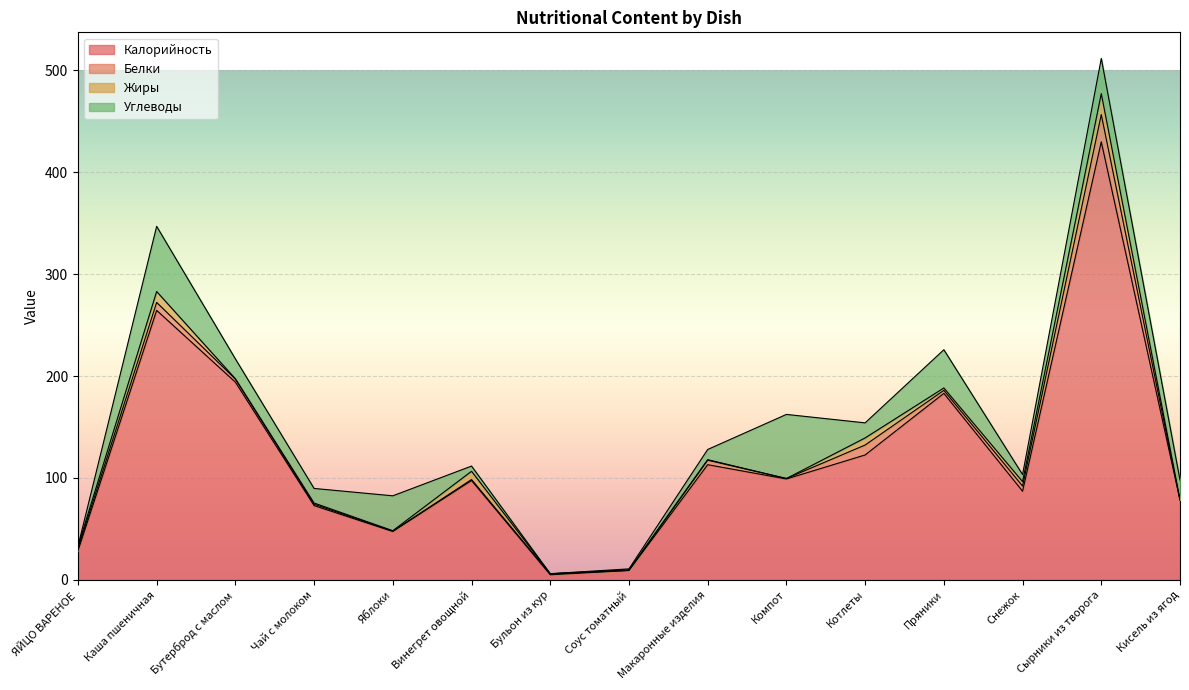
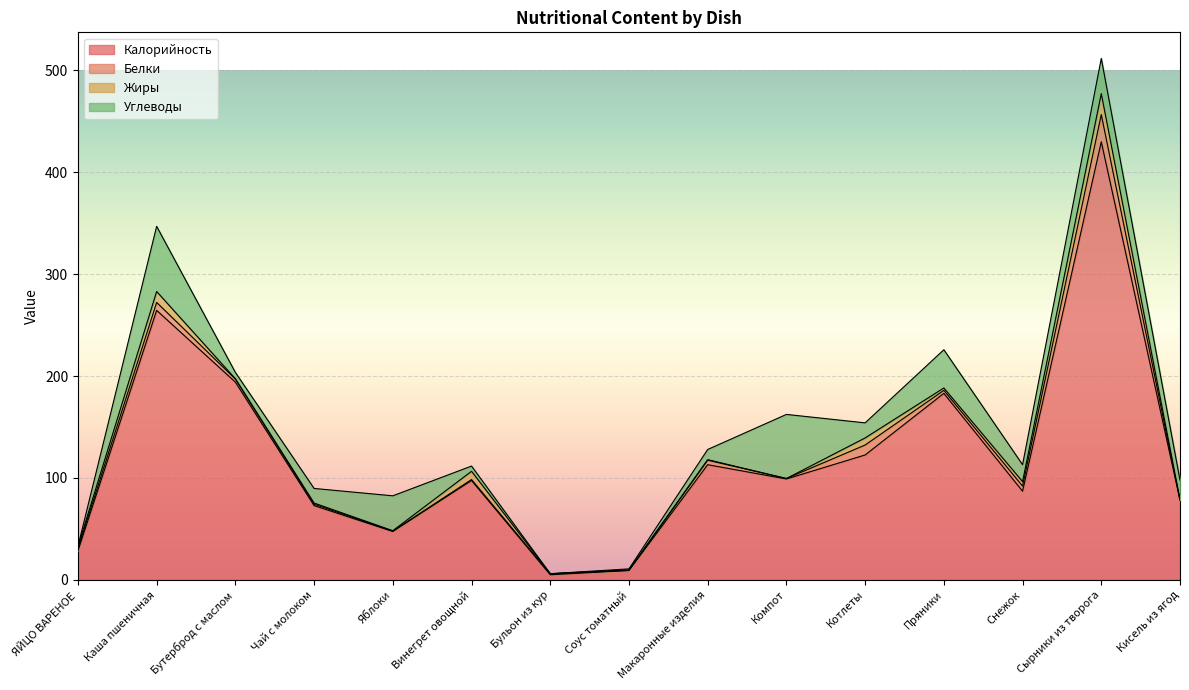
Углеводы, Бутерброд с маслом: 19 -> 6
Углеводы, Снежок: 7 -> 17
